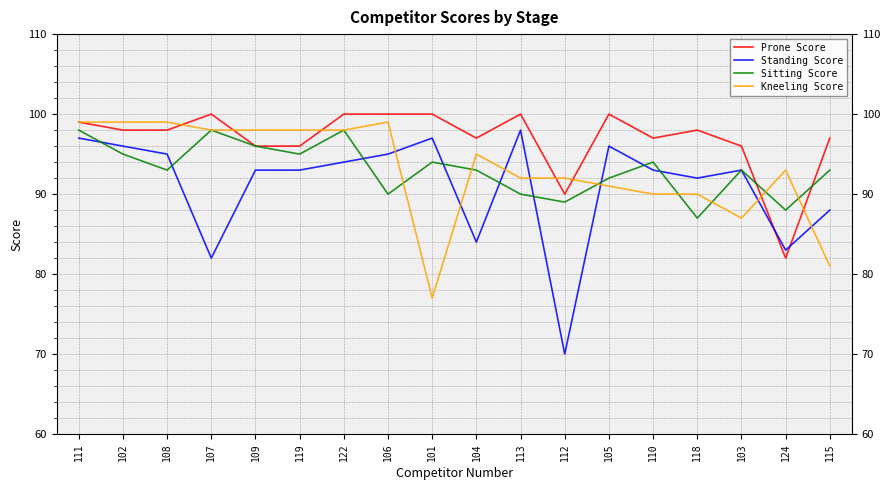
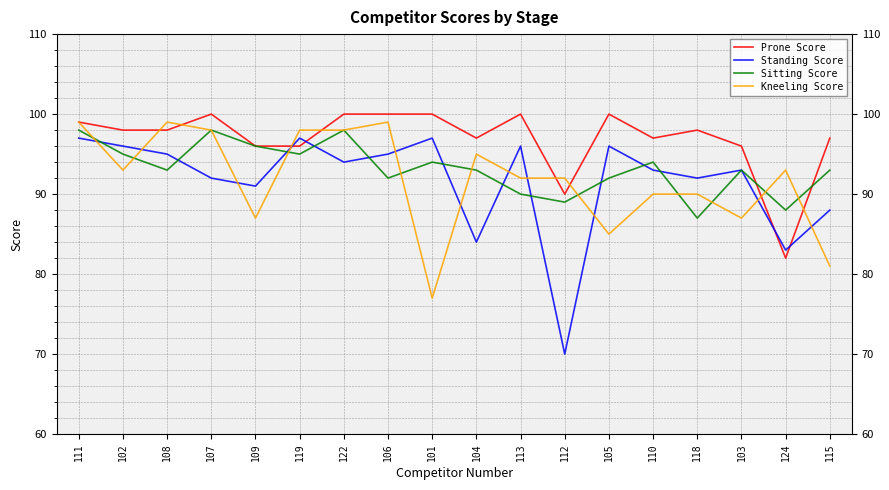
Kneeling Score, 102: 99 -> 93
Standing Score, 107: 82 -> 92
Standing Score, 109: 93 -> 91
Kneeling Score, 109: 98 -> 87
Standing Score, 119: 93 -> 97
Sitting Score, 106: 90 -> 92
Standing Score, 113: 98 -> 96
Kneeling Score, 105: 91 -> 85
